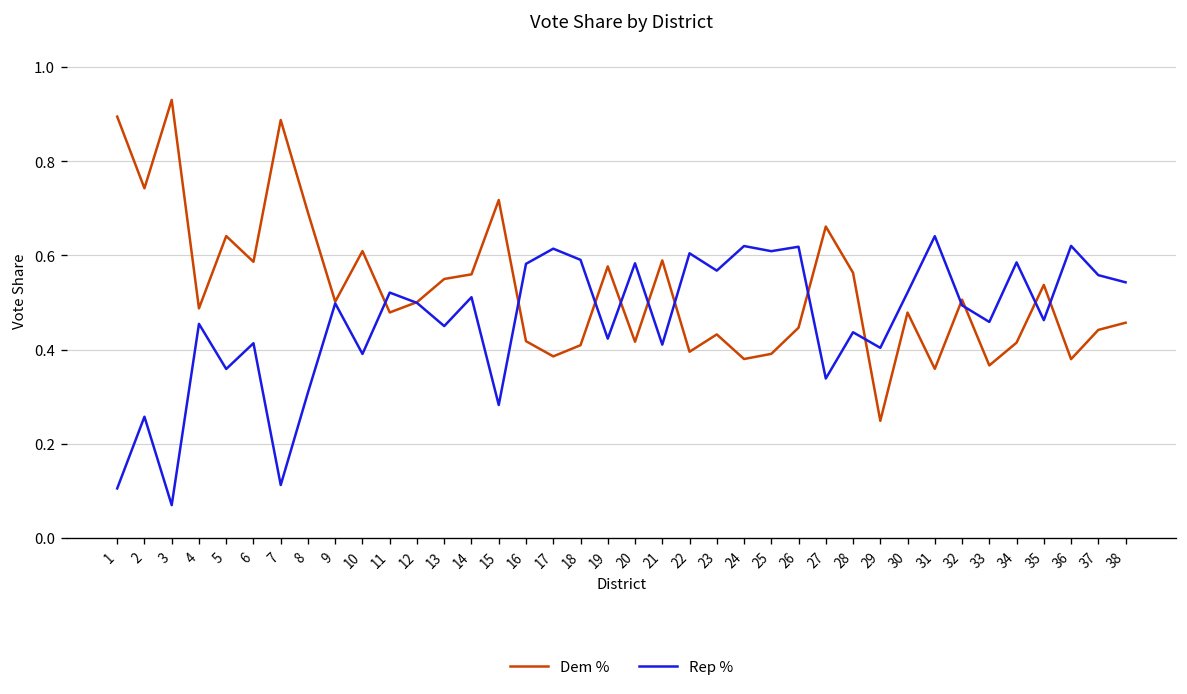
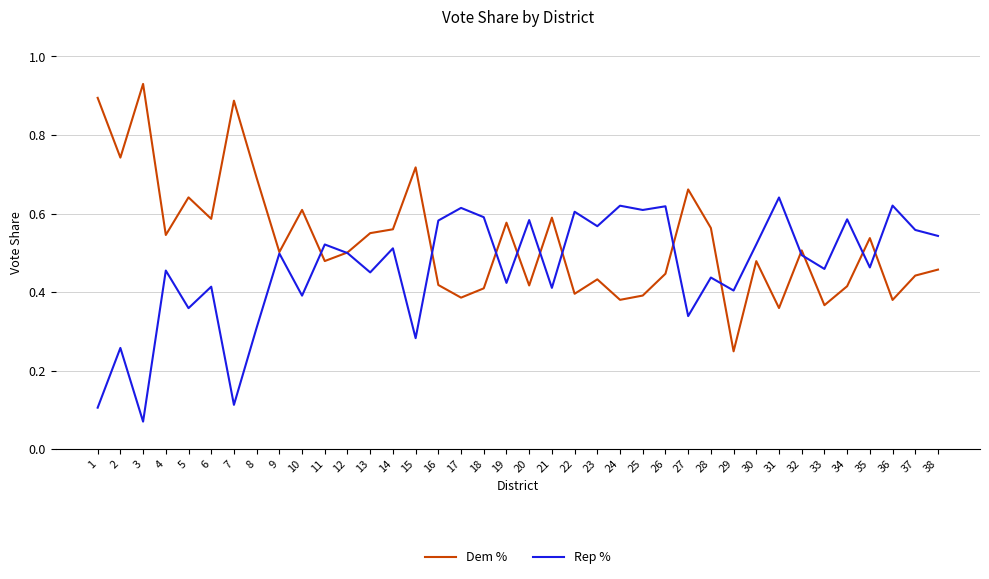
Dem %, 4: 0.49 -> 0.55
